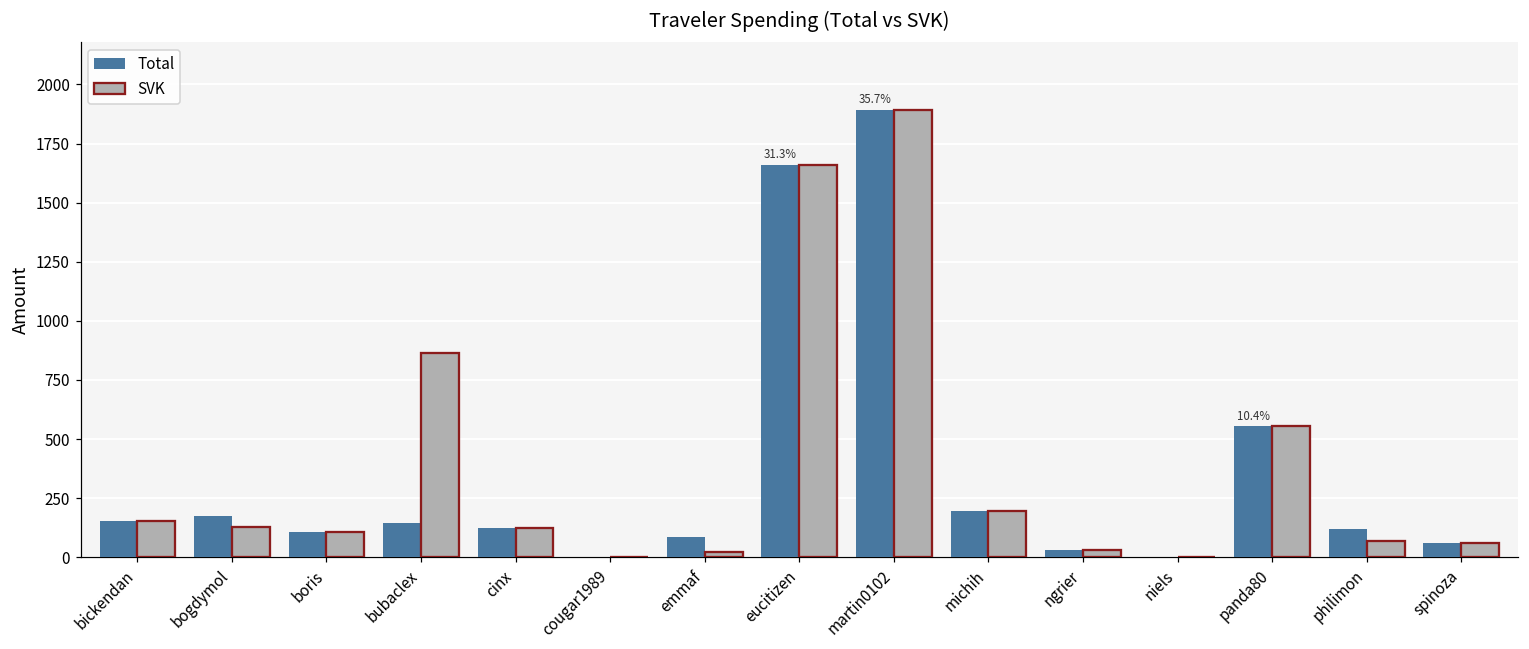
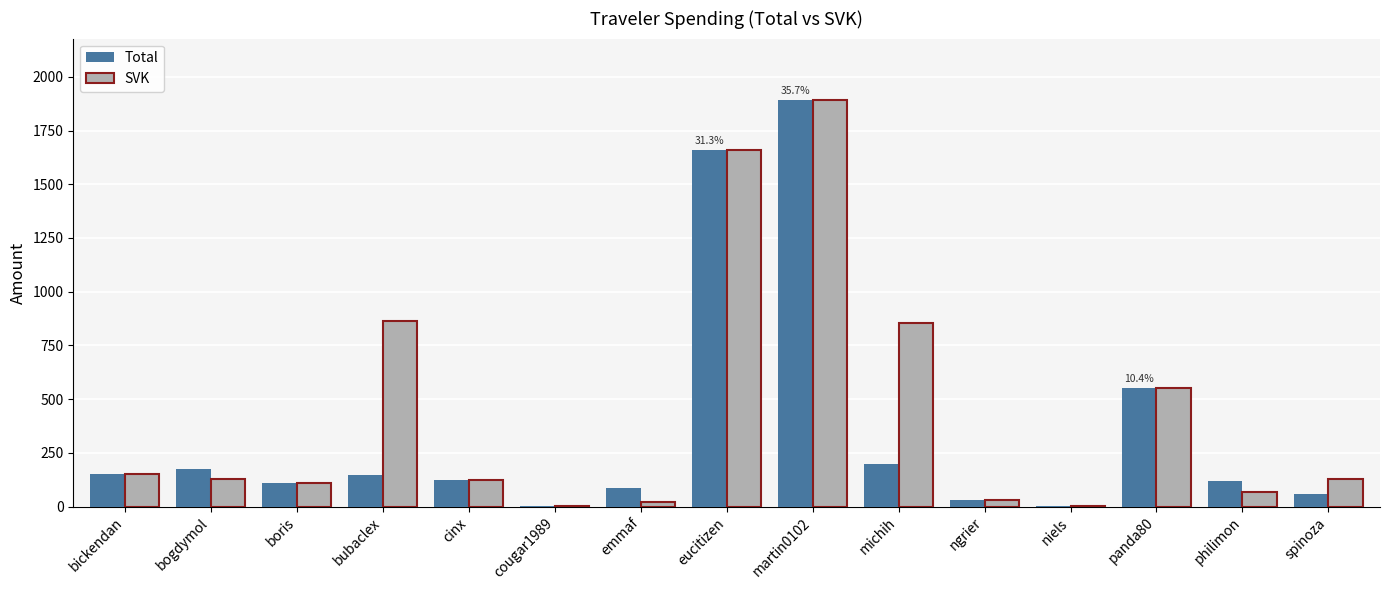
SVK, michih: 200 -> 860
SVK, spinoza: 60 -> 130
